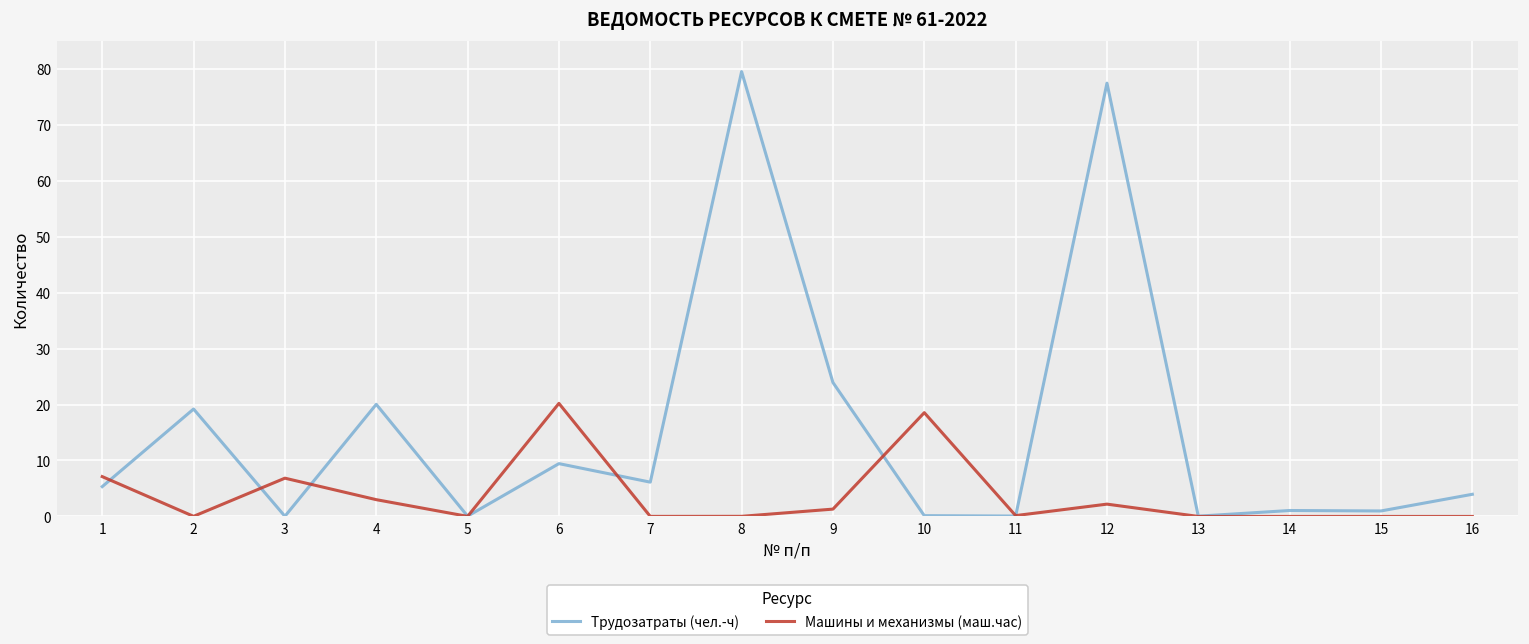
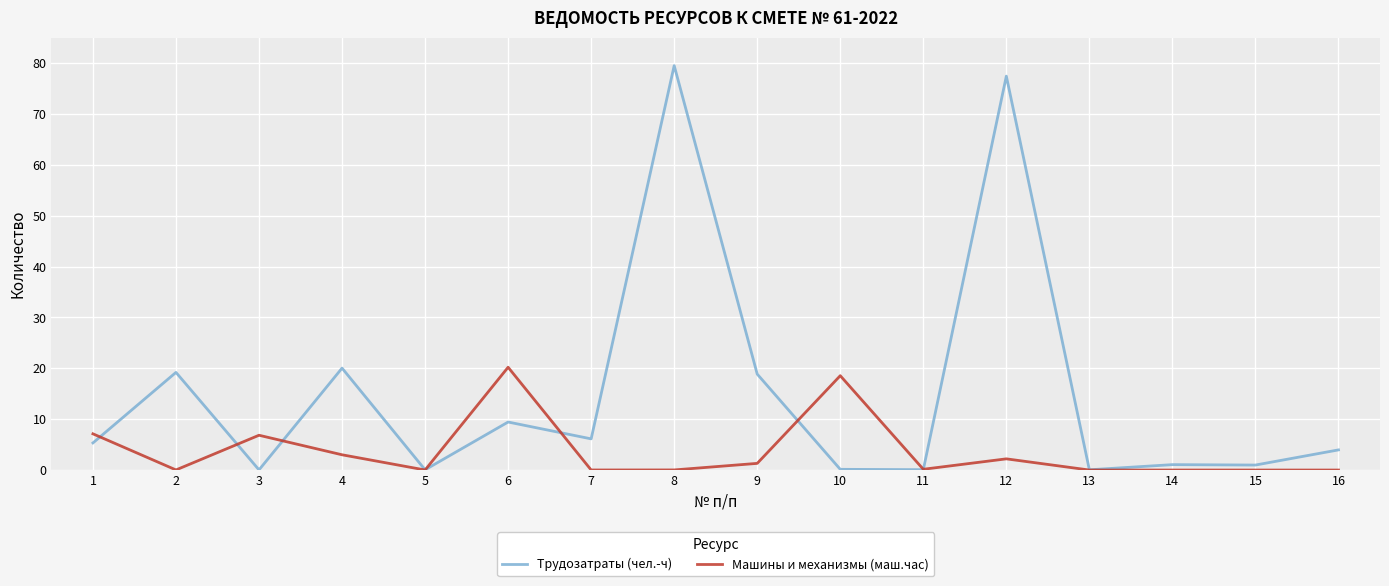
Трудозатраты (чел.-ч), 9: 24 -> 19
